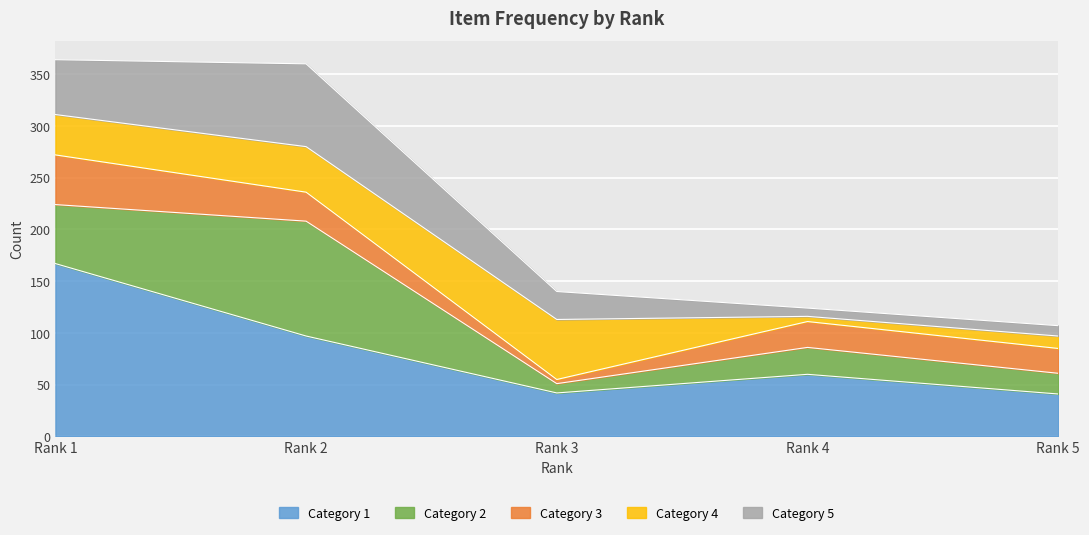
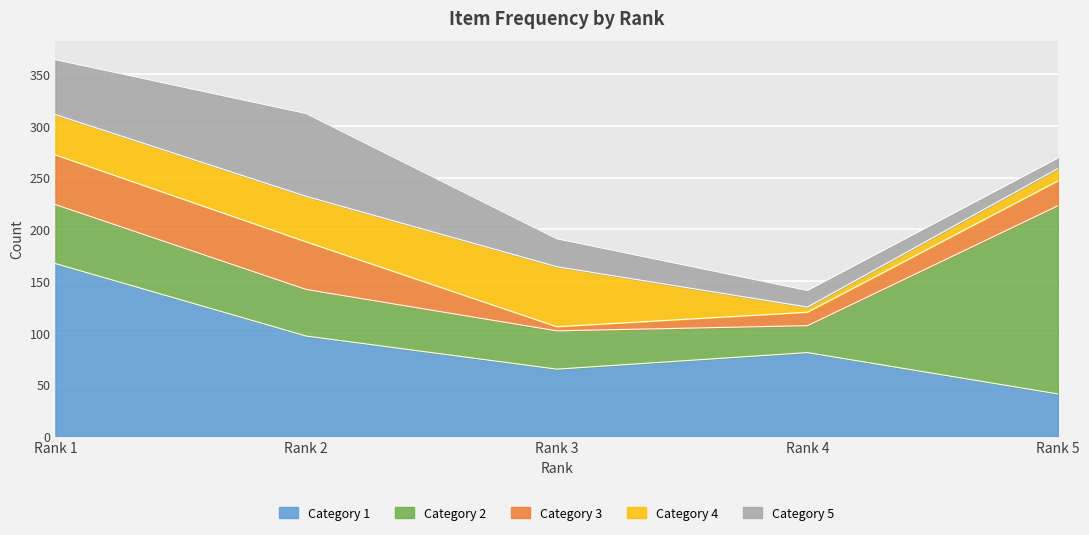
Category 2, Rank 2: 111 -> 45
Category 3, Rank 2: 28 -> 46
Category 1, Rank 3: 42 -> 65
Category 2, Rank 3: 9 -> 37
Category 1, Rank 4: 60 -> 81
Category 3, Rank 4: 25 -> 13
Category 5, Rank 4: 8 -> 16
Category 2, Rank 5: 20 -> 182
